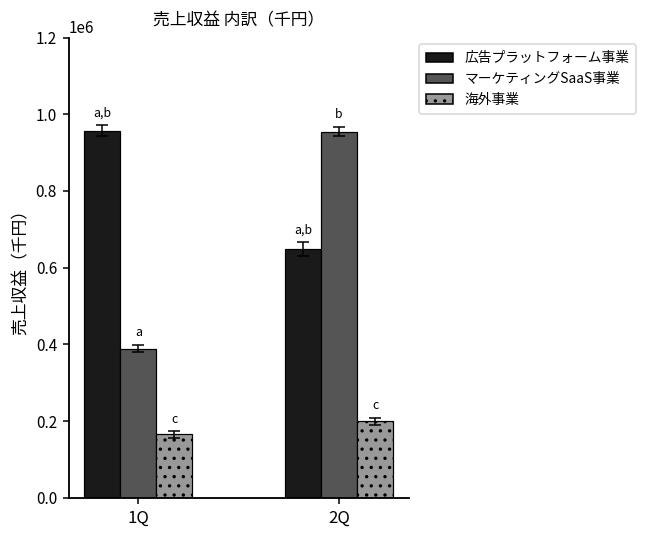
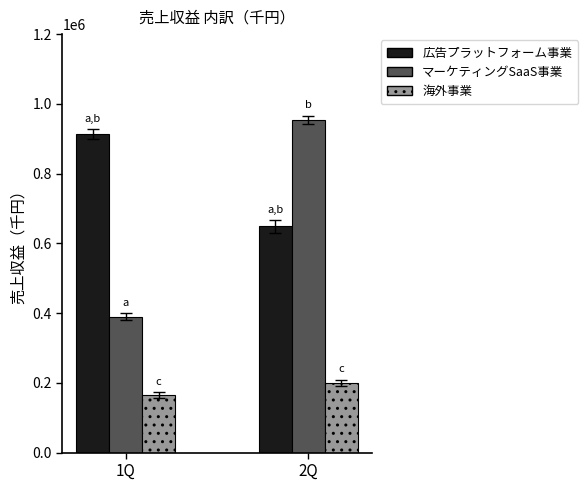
広告プラットフォーム事業, 1Q: 960000 -> 910000
